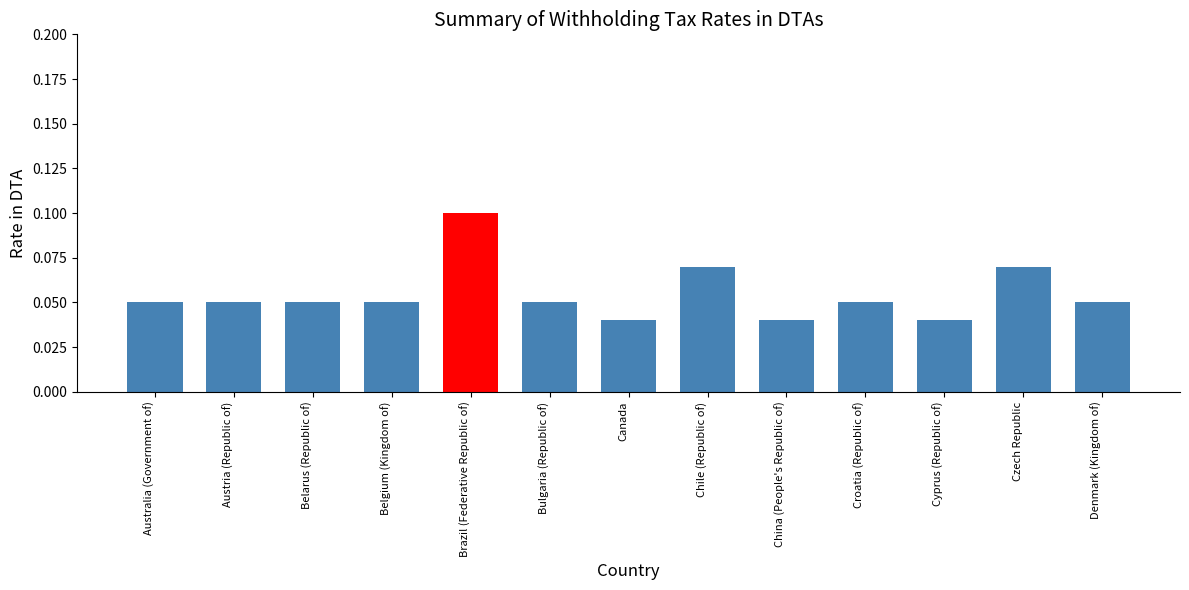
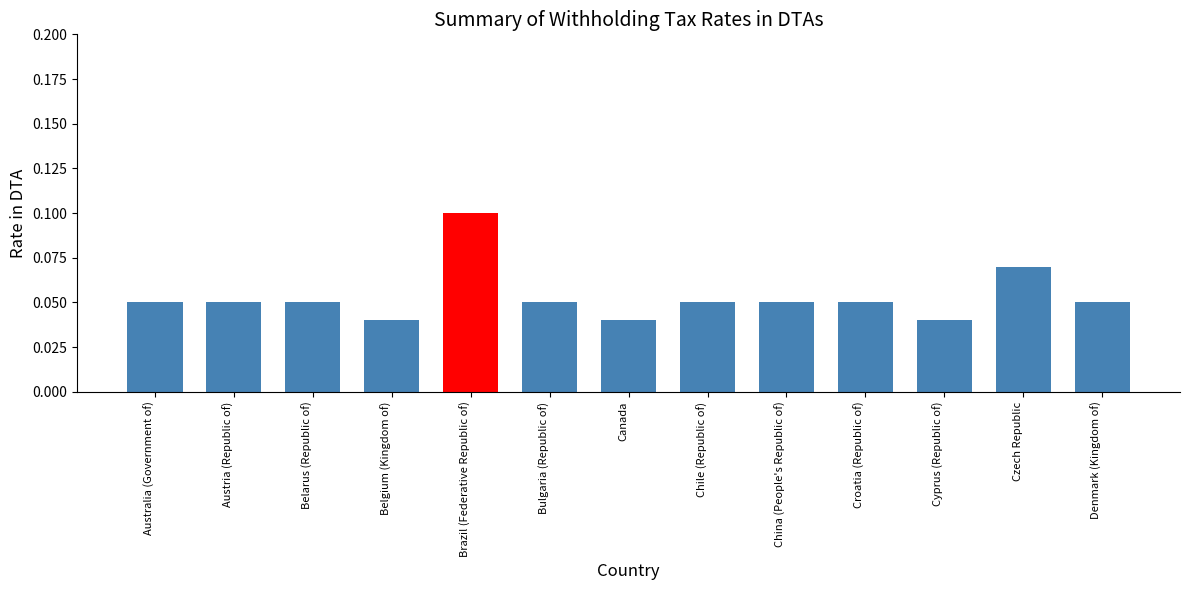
Belgium (Kingdom of): 0.05 -> 0.04
Chile (Republic of): 0.07 -> 0.05
China (People's Republic of): 0.04 -> 0.05
